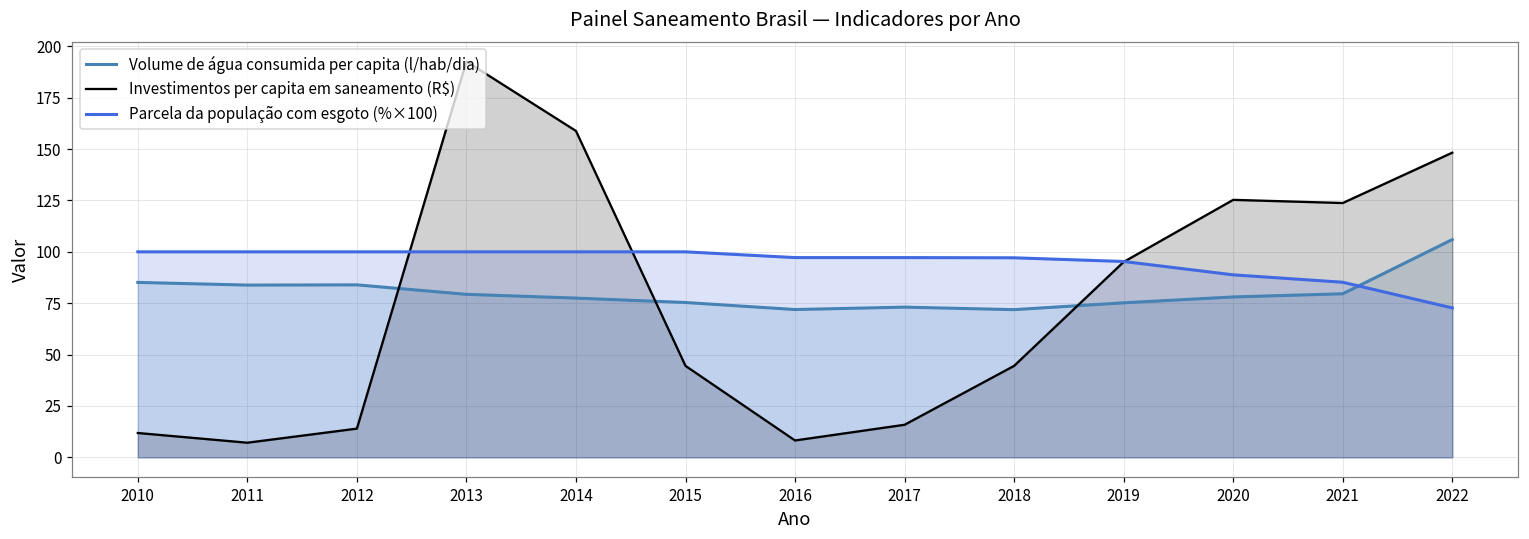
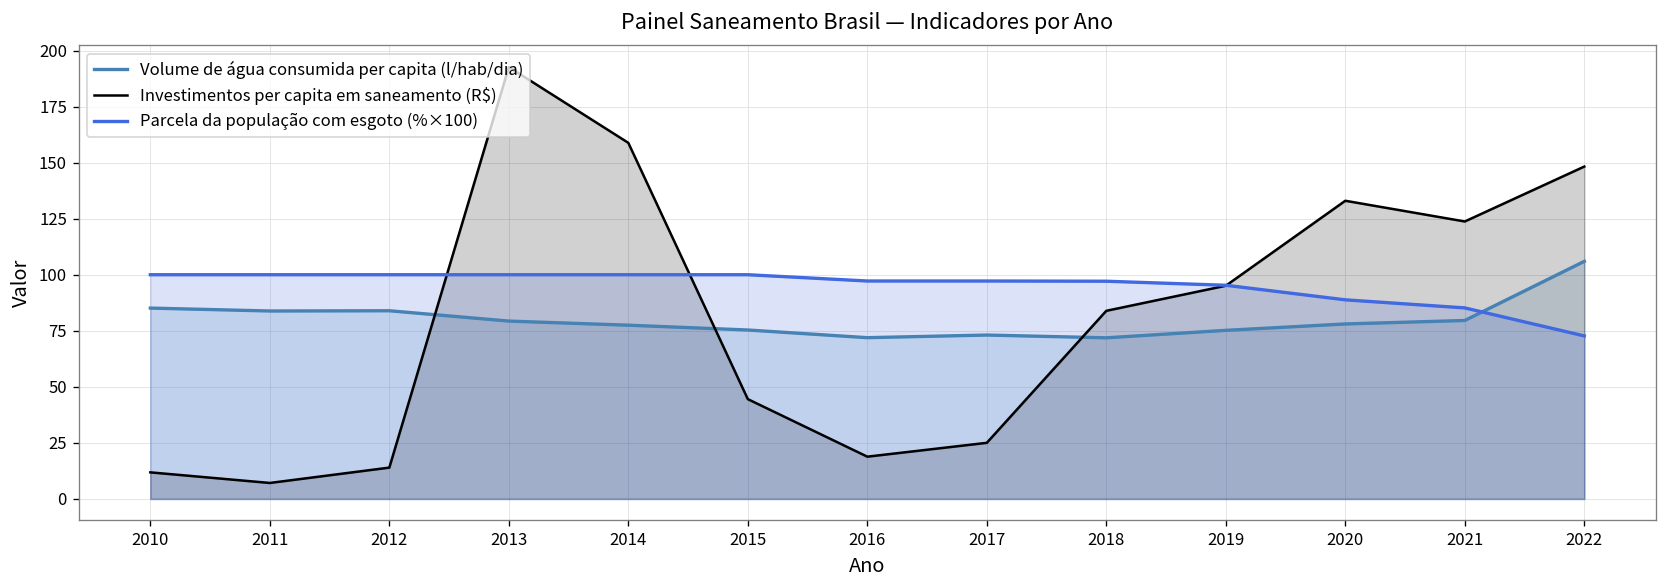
Investimentos per capita em saneamento (R$), 2016: 8 -> 19
Investimentos per capita em saneamento (R$), 2017: 16 -> 25
Investimentos per capita em saneamento (R$), 2018: 45 -> 84
Investimentos per capita em saneamento (R$), 2020: 125 -> 133
